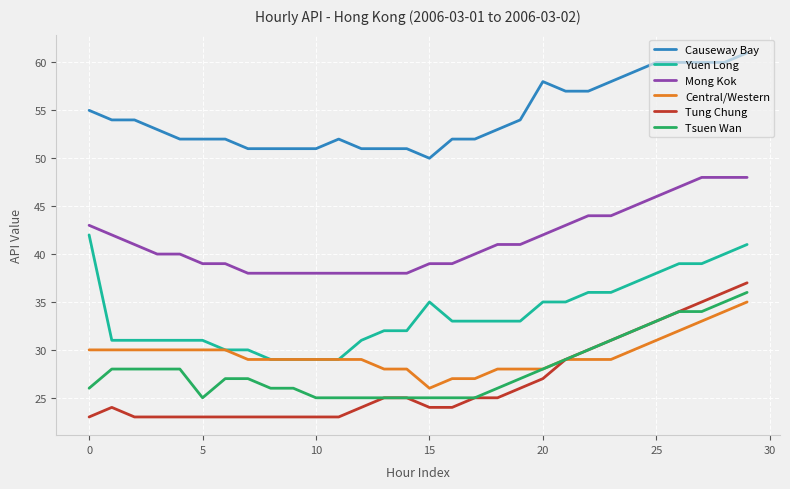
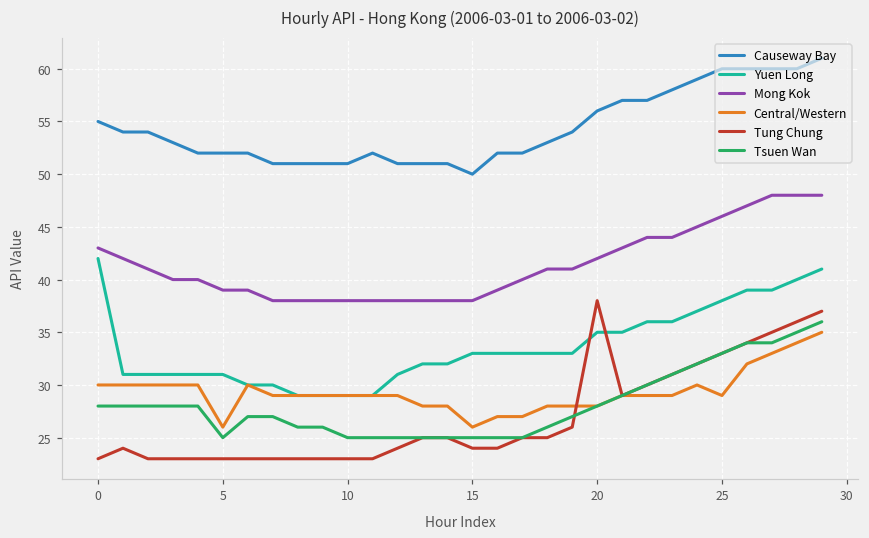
Tsuen Wan, 0: 26 -> 28
Central/Western, 5: 30 -> 26
Yuen Long, 15: 35 -> 33
Mong Kok, 15: 39 -> 38
Causeway Bay, 20: 58 -> 56
Tung Chung, 20: 27 -> 38
Central/Western, 25: 31 -> 29
